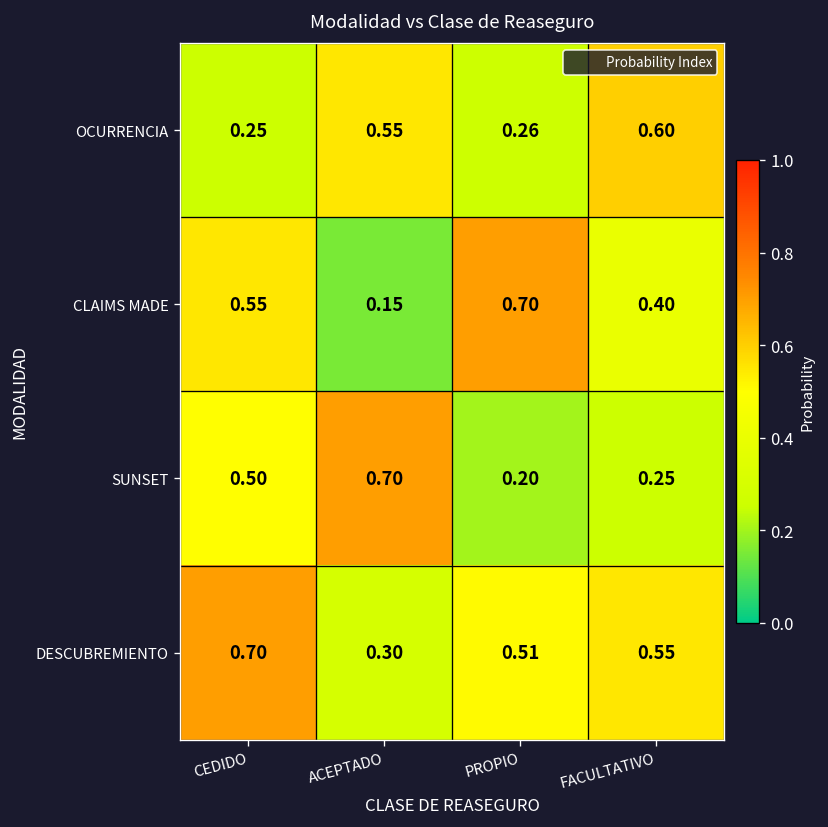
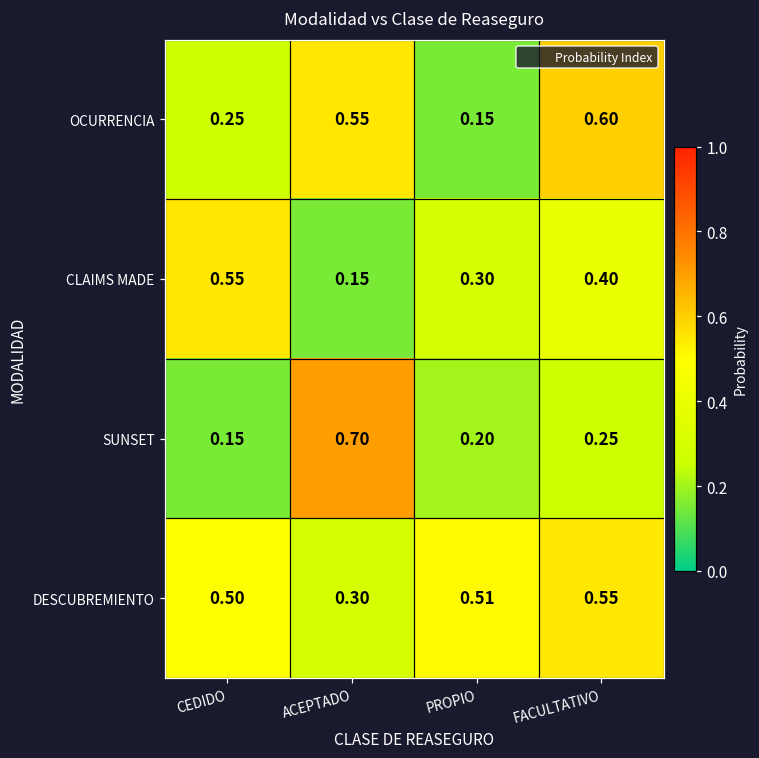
OCURRENCIA, PROPIO: 0.26 -> 0.15
CLAIMS MADE, PROPIO: 0.70 -> 0.30
SUNSET, CEDIDO: 0.50 -> 0.15
DESCUBREMIENTO, CEDIDO: 0.70 -> 0.50
